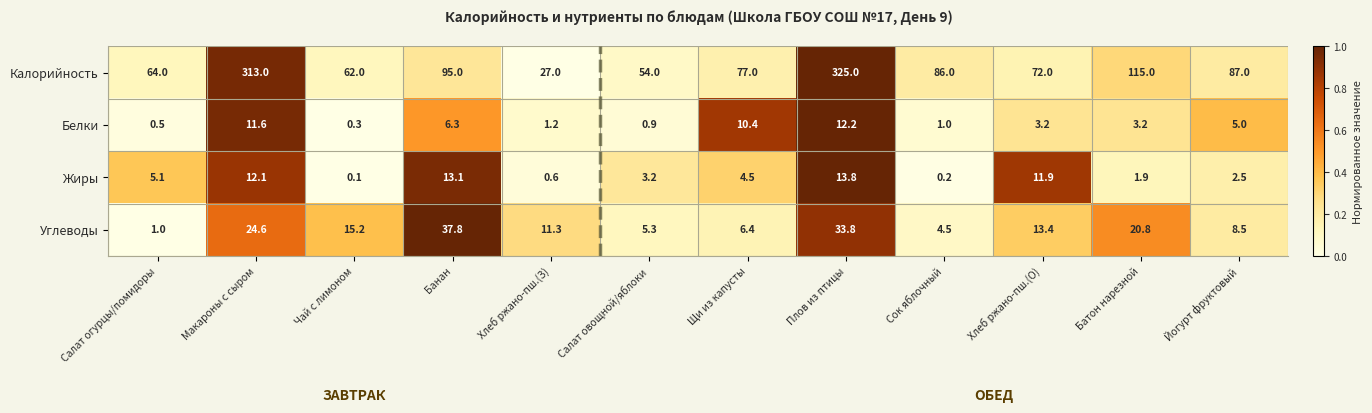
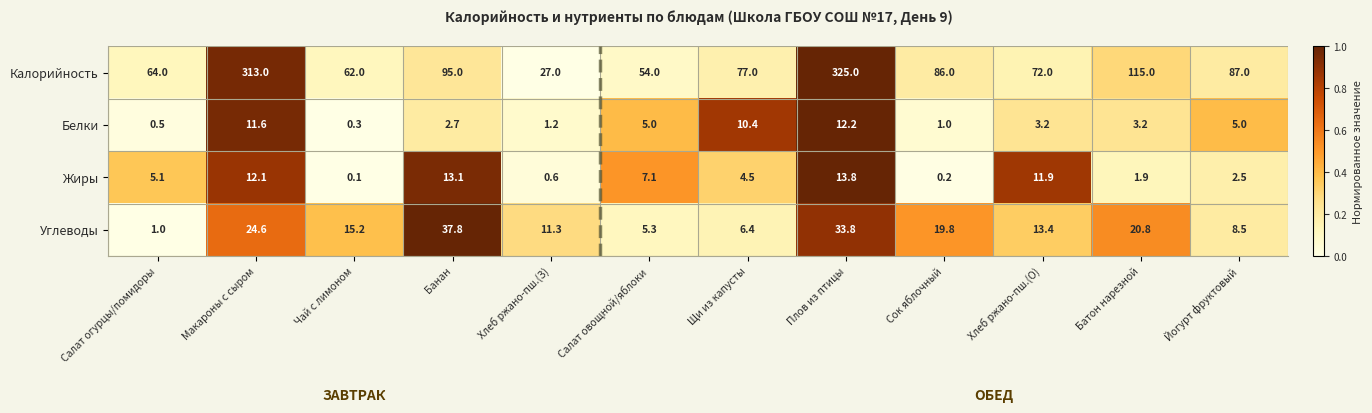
Белки, Банан: 6.3 -> 2.7
Белки, Салат овощной/яблоки: 0.9 -> 5.0
Жиры, Салат овощной/яблоки: 3.2 -> 7.1
Углеводы, Сок яблочный: 4.5 -> 19.8
